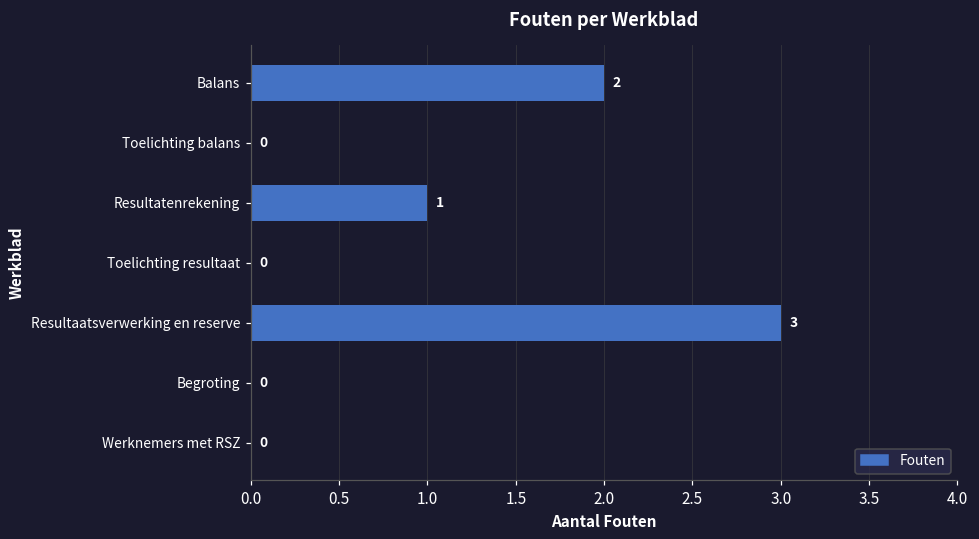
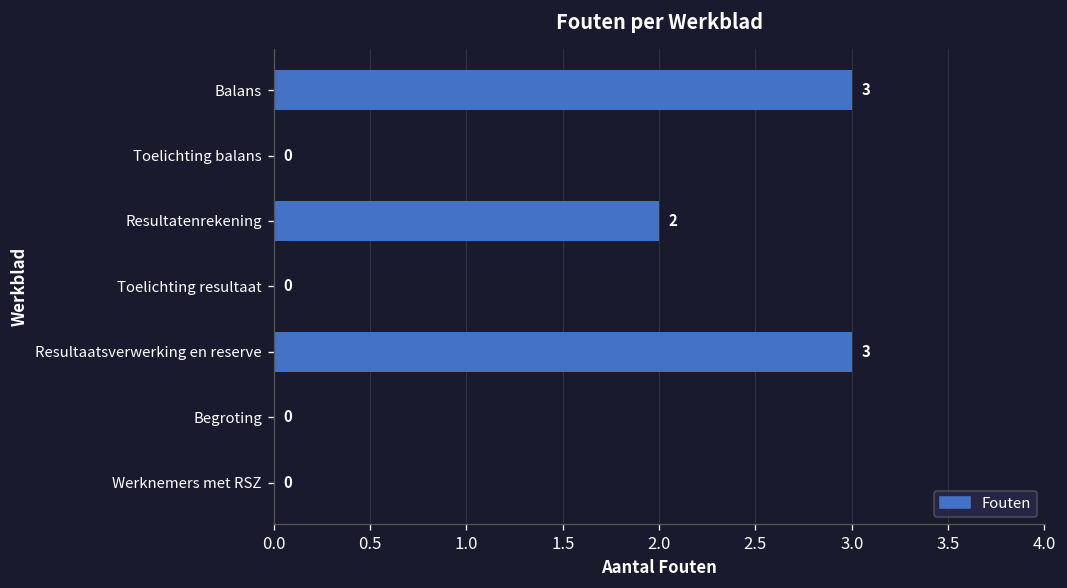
Balans: 2 -> 3
Resultatenrekening: 1 -> 2
